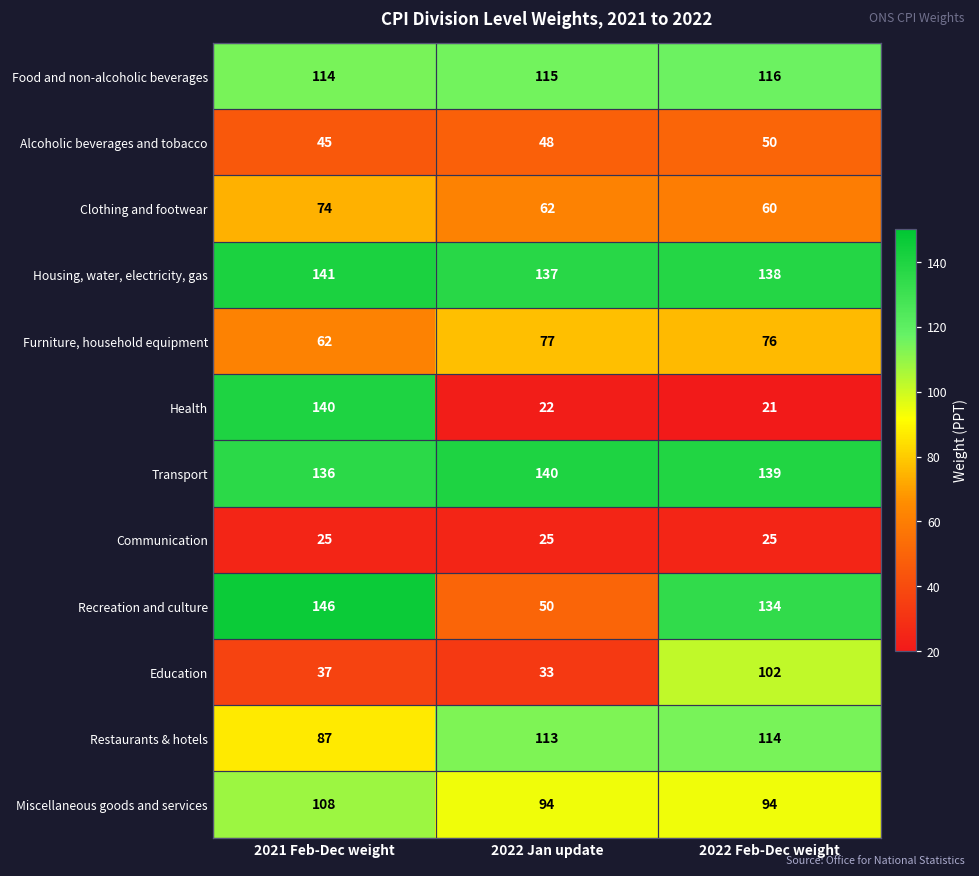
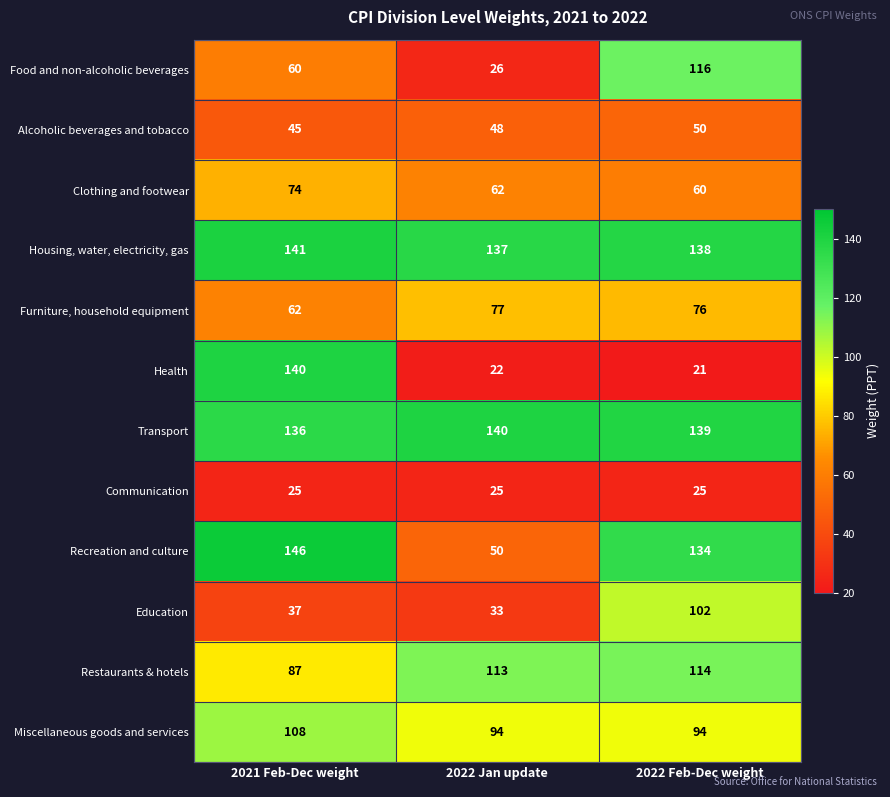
Food and non-alcoholic beverages, 2021 Feb-Dec weight: 114 -> 60
Food and non-alcoholic beverages, 2022 Jan update: 115 -> 26
